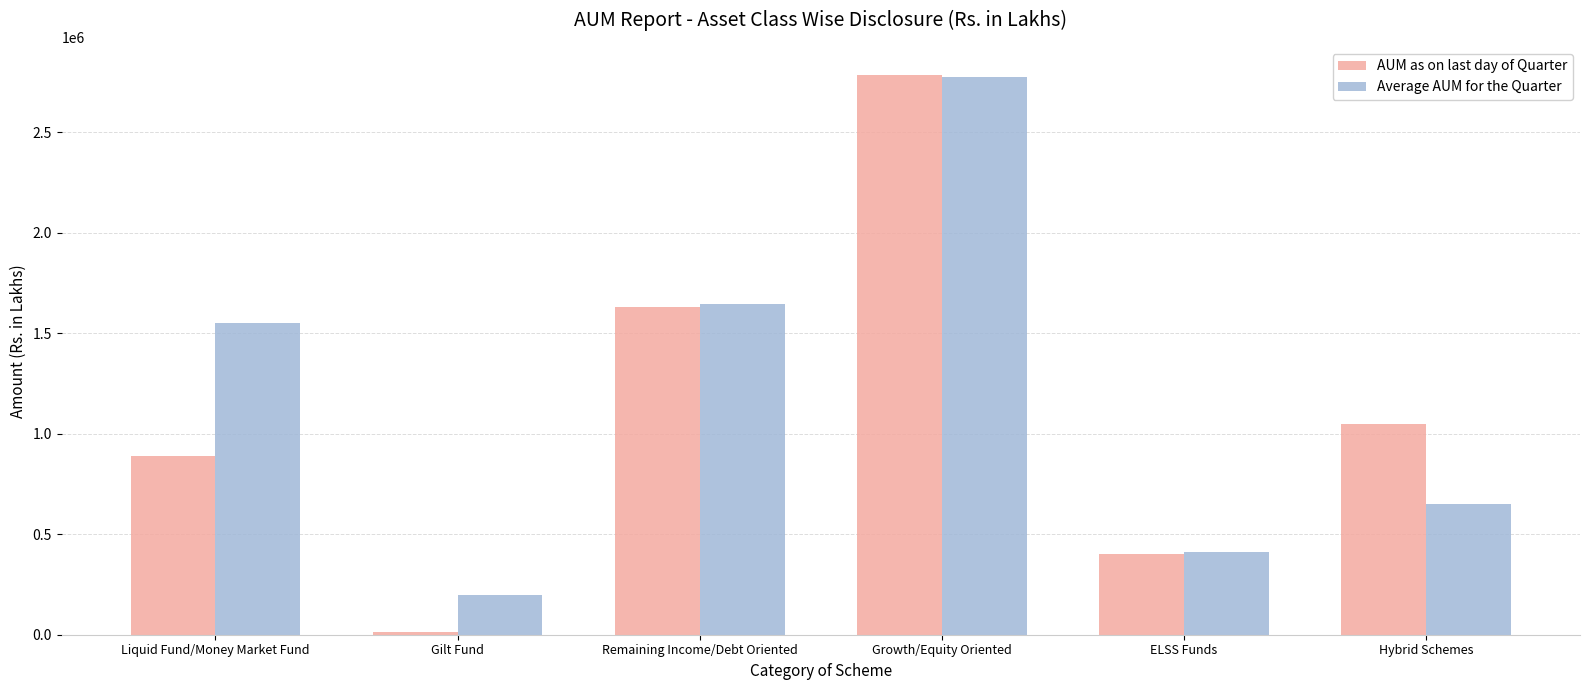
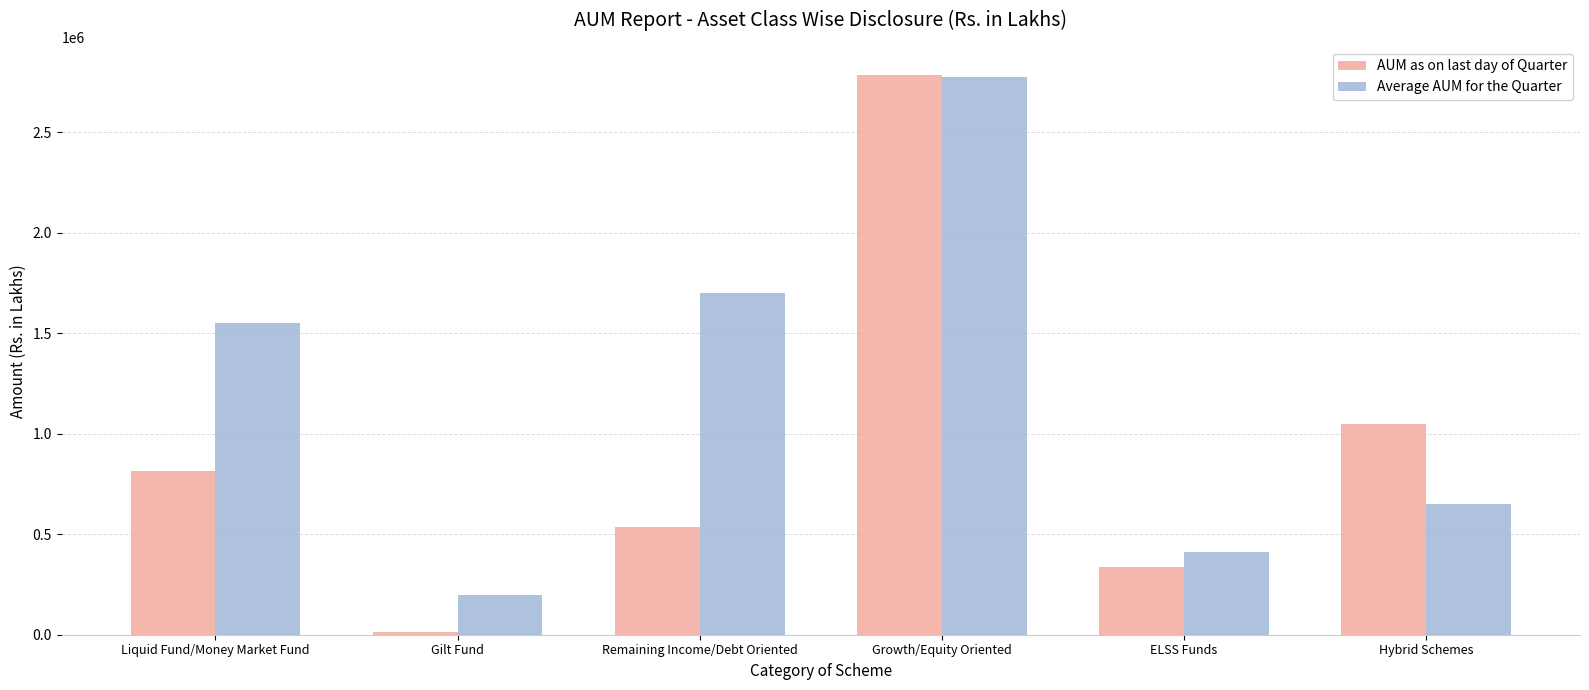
AUM as on last day of Quarter, Liquid Fund/Money Market Fund: 890000 -> 820000
AUM as on last day of Quarter, Remaining Income/Debt Oriented: 1630000 -> 540000
Average AUM for the Quarter, Remaining Income/Debt Oriented: 1640000 -> 1700000
AUM as on last day of Quarter, ELSS Funds: 400000 -> 340000
